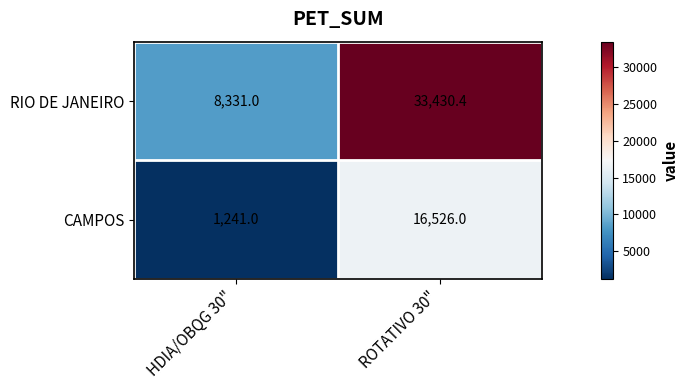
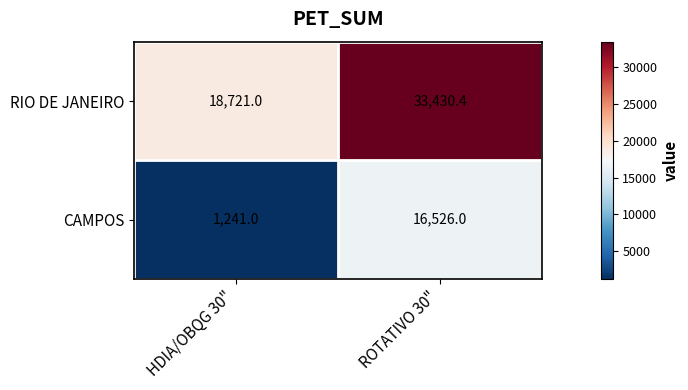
RIO DE JANEIRO, HDIA/OBQG 30": 8,331.0 -> 18,721.0
